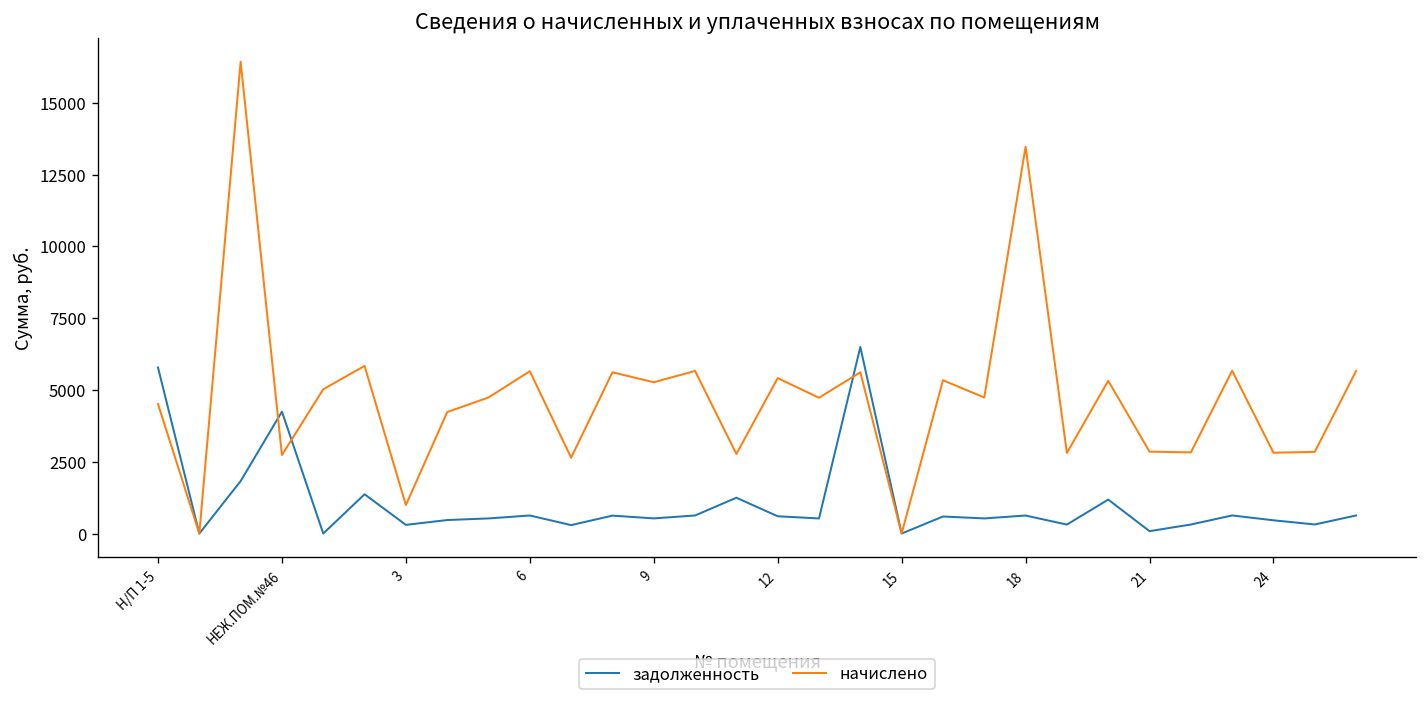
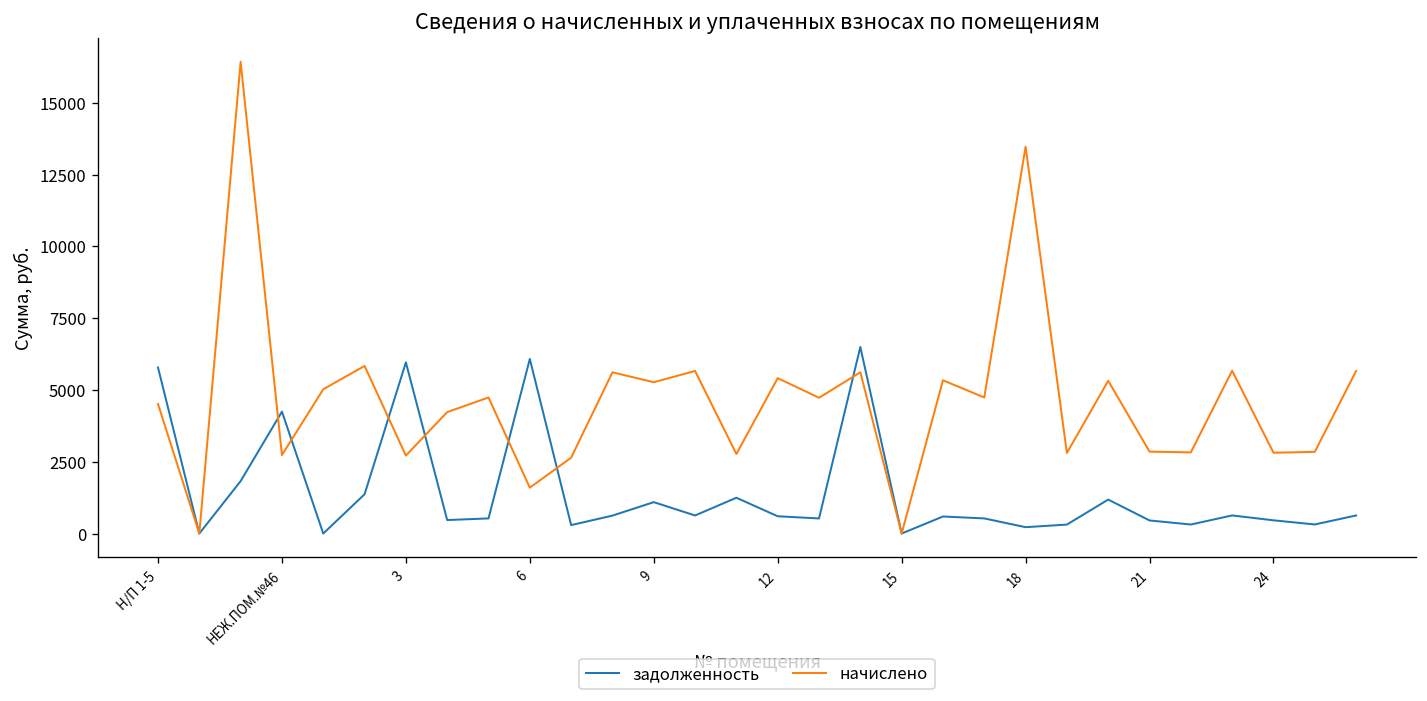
задолженность, 3: 300 -> 6000
начислено, 3: 1000 -> 2700
задолженность, 6: 600 -> 6100
начислено, 6: 5700 -> 1600
задолженность, 9: 500 -> 1100
задолженность, 18: 600 -> 200
задолженность, 21: 100 -> 500
